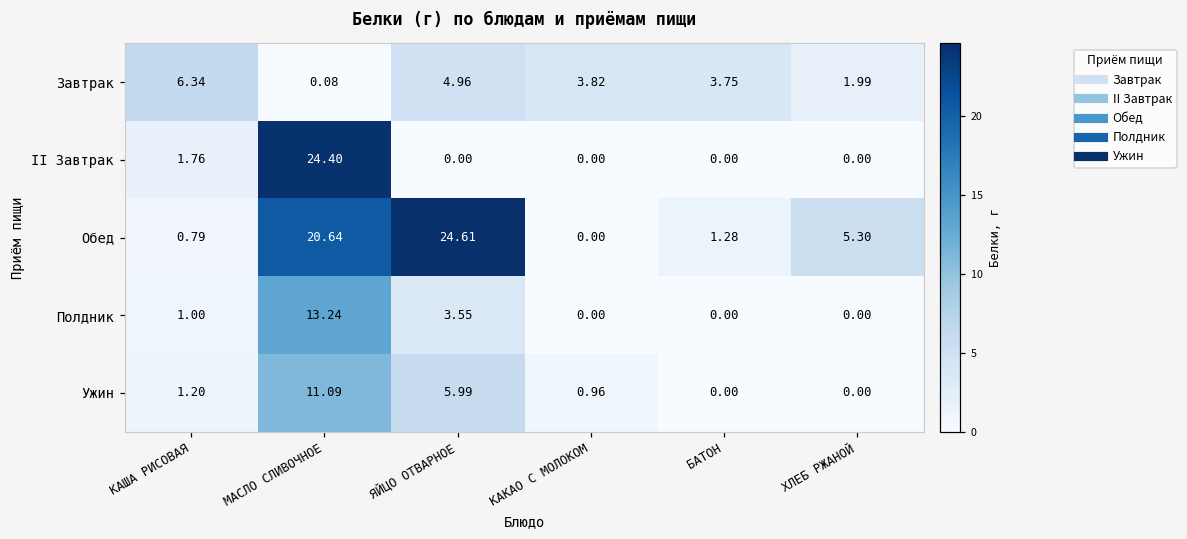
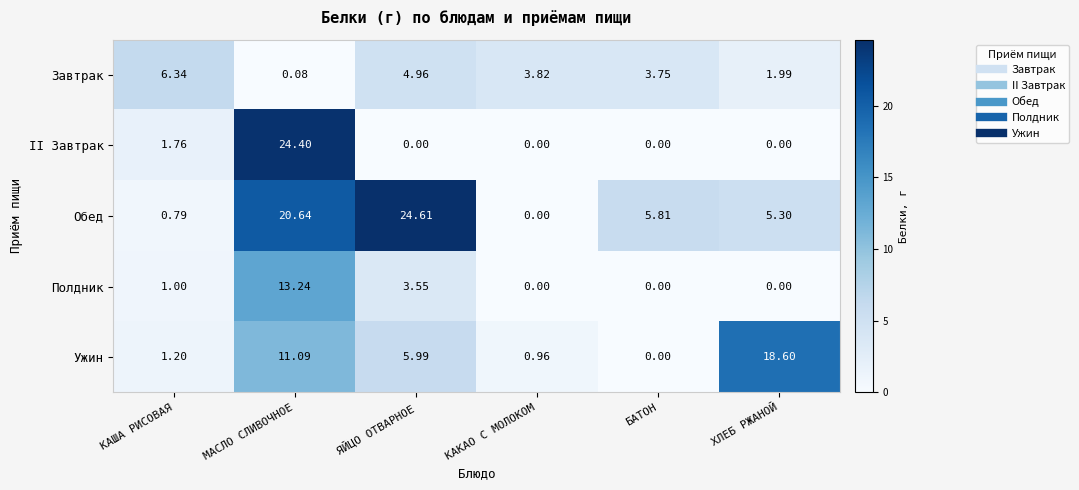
Обед, БАТОН: 1.28 -> 5.81
Ужин, ХЛЕБ РЖАНОЙ: 0.00 -> 18.60
